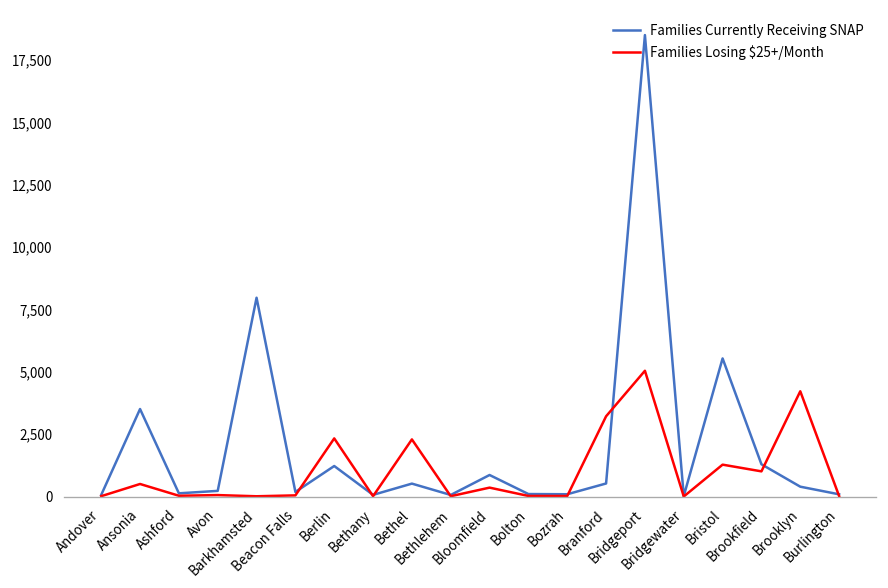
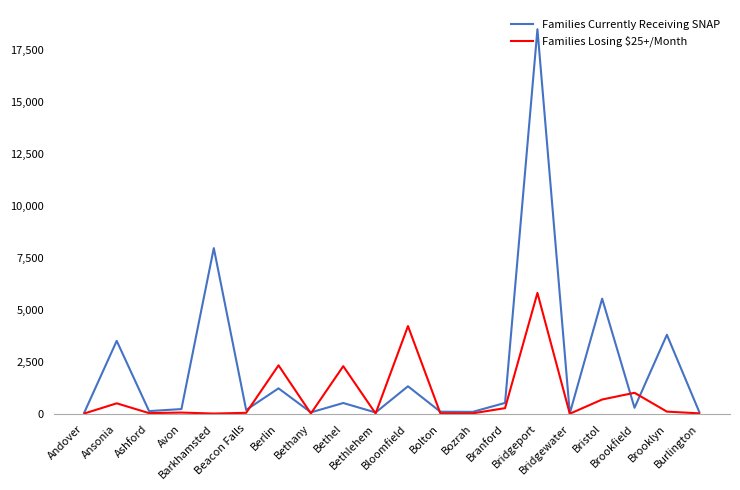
Families Currently Receiving SNAP, Bloomfield: 900 -> 1,300
Families Losing $25+/Month, Bloomfield: 400 -> 4,200
Families Losing $25+/Month, Branford: 3,200 -> 300
Families Losing $25+/Month, Bridgeport: 5,000 -> 5,800
Families Losing $25+/Month, Bristol: 1,300 -> 700
Families Currently Receiving SNAP, Brookfield: 1,300 -> 300
Families Currently Receiving SNAP, Brooklyn: 400 -> 3,800
Families Losing $25+/Month, Brooklyn: 4,200 -> 100
